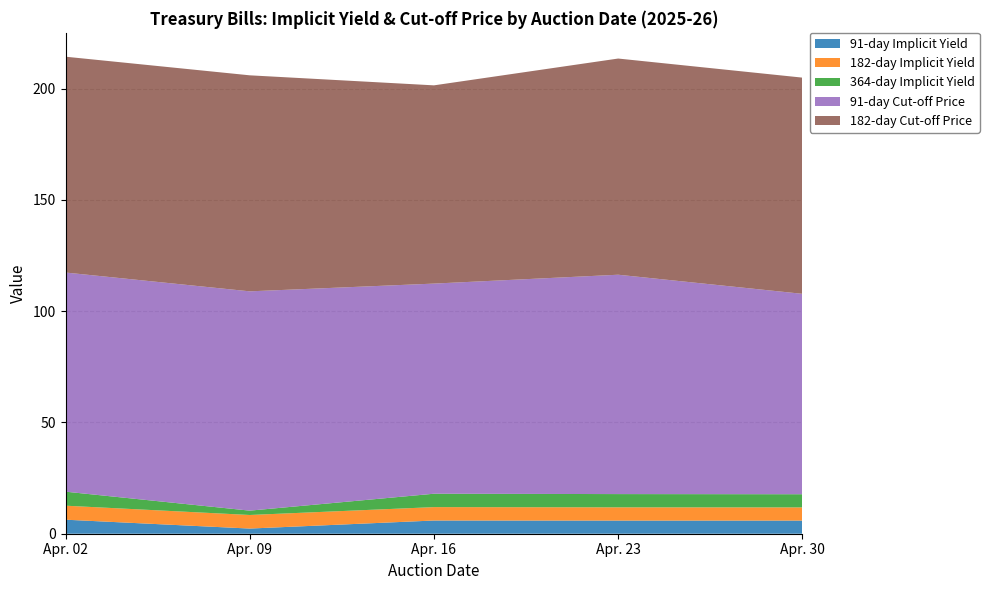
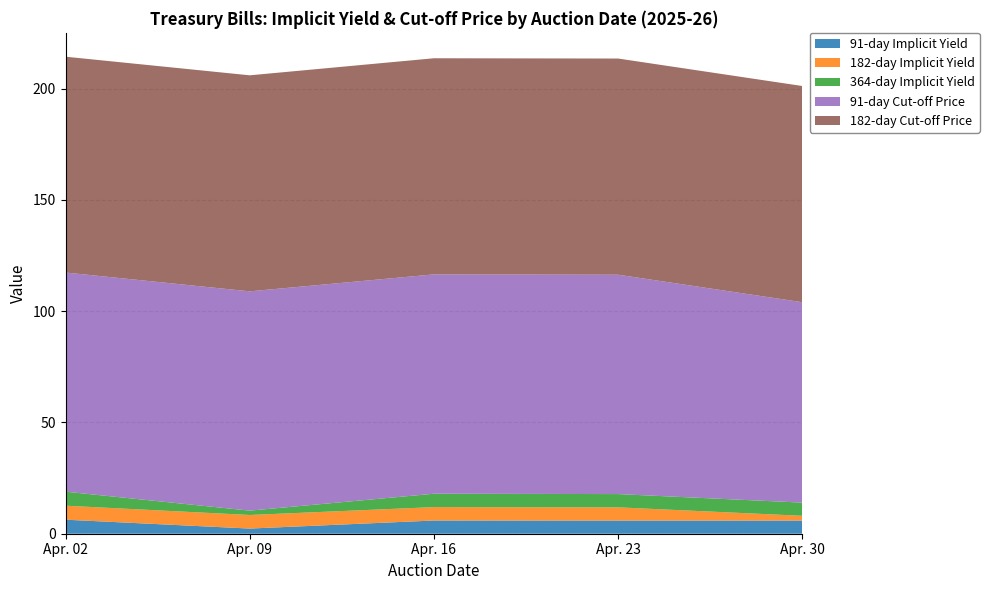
91-day Cut-off Price, Apr. 16: 94 -> 99
182-day Cut-off Price, Apr. 16: 89 -> 97
182-day Implicit Yield, Apr. 30: 6 -> 2
